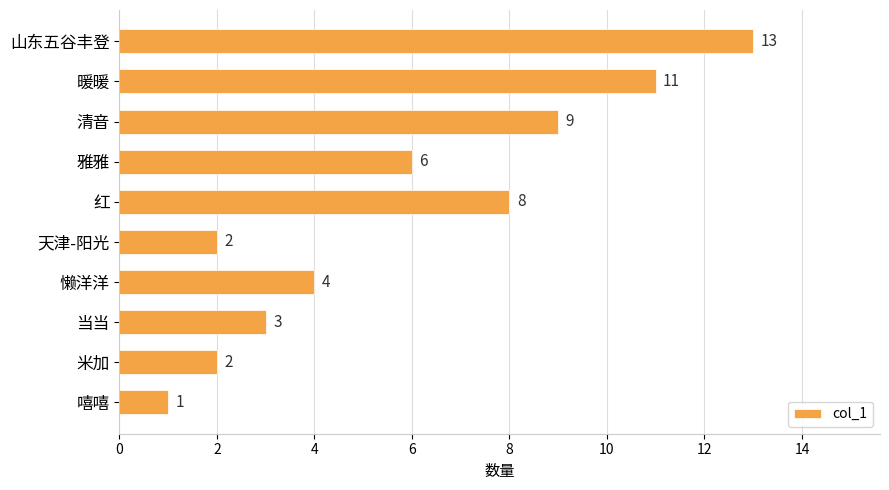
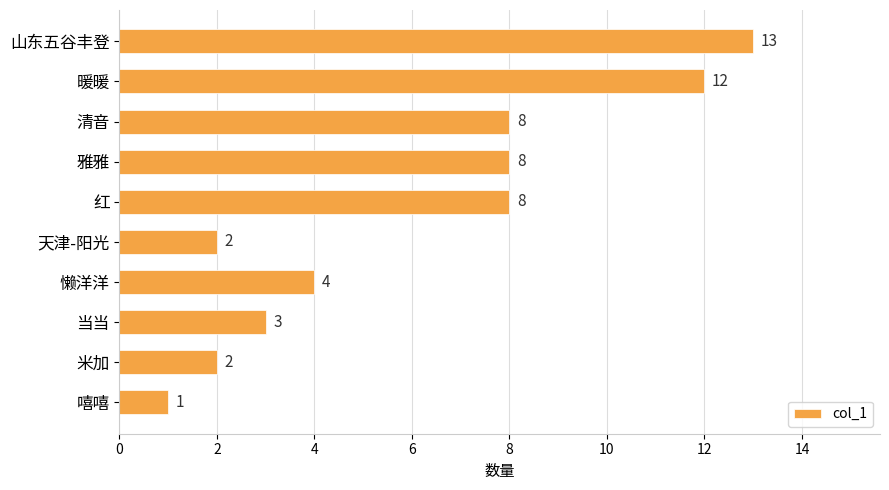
暖暖: 11 -> 12
清音: 9 -> 8
雅雅: 6 -> 8
